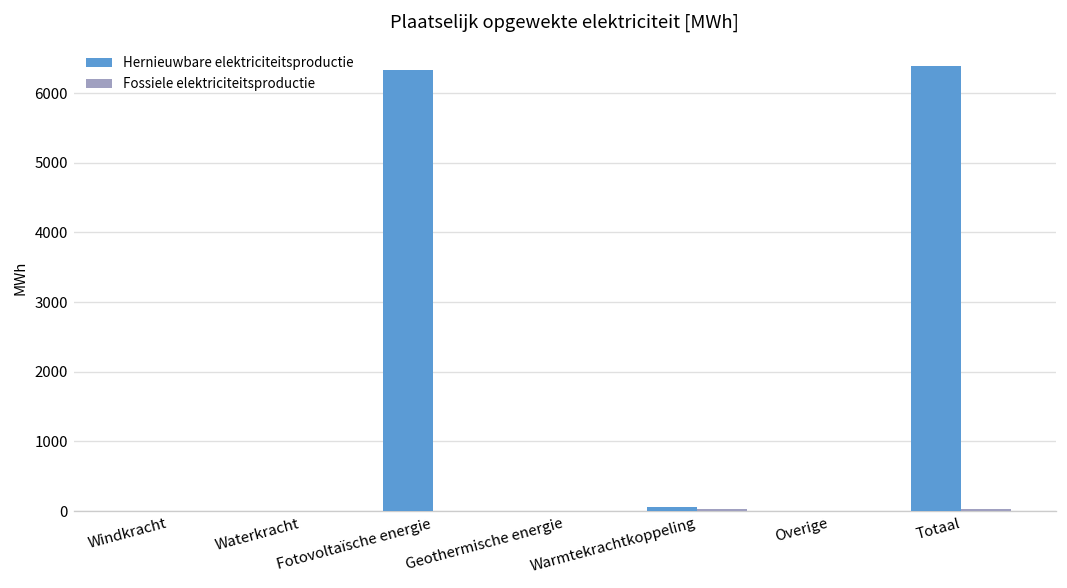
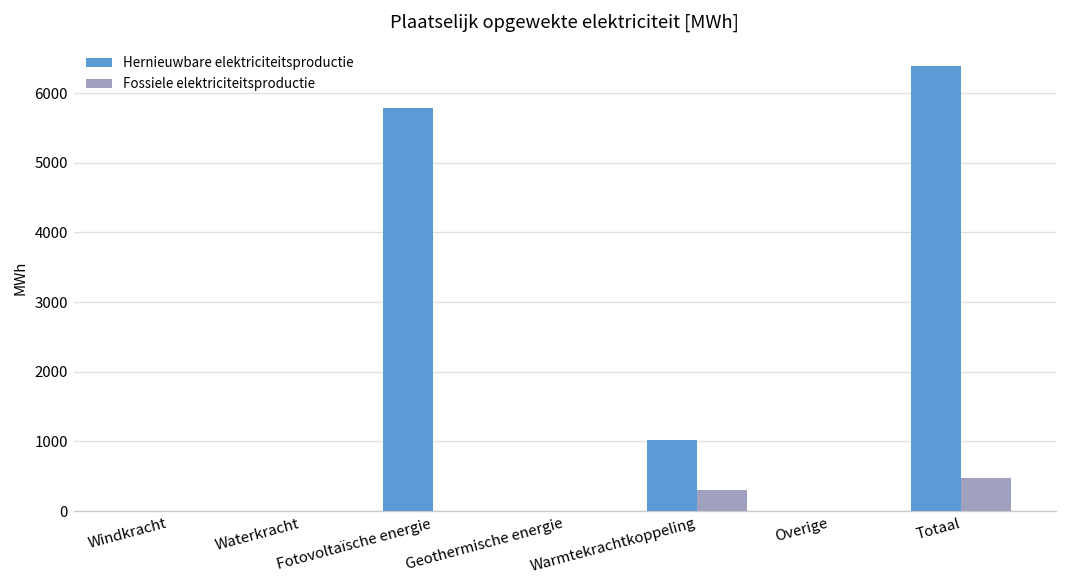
Hernieuwbare elektriciteitsproductie, Fotovoltaïsche energie: 6300 -> 5800
Hernieuwbare elektriciteitsproductie, Warmtekrachtkoppeling: 100 -> 1000
Fossiele elektriciteitsproductie, Warmtekrachtkoppeling: 0 -> 300
Fossiele elektriciteitsproductie, Totaal: 0 -> 500
